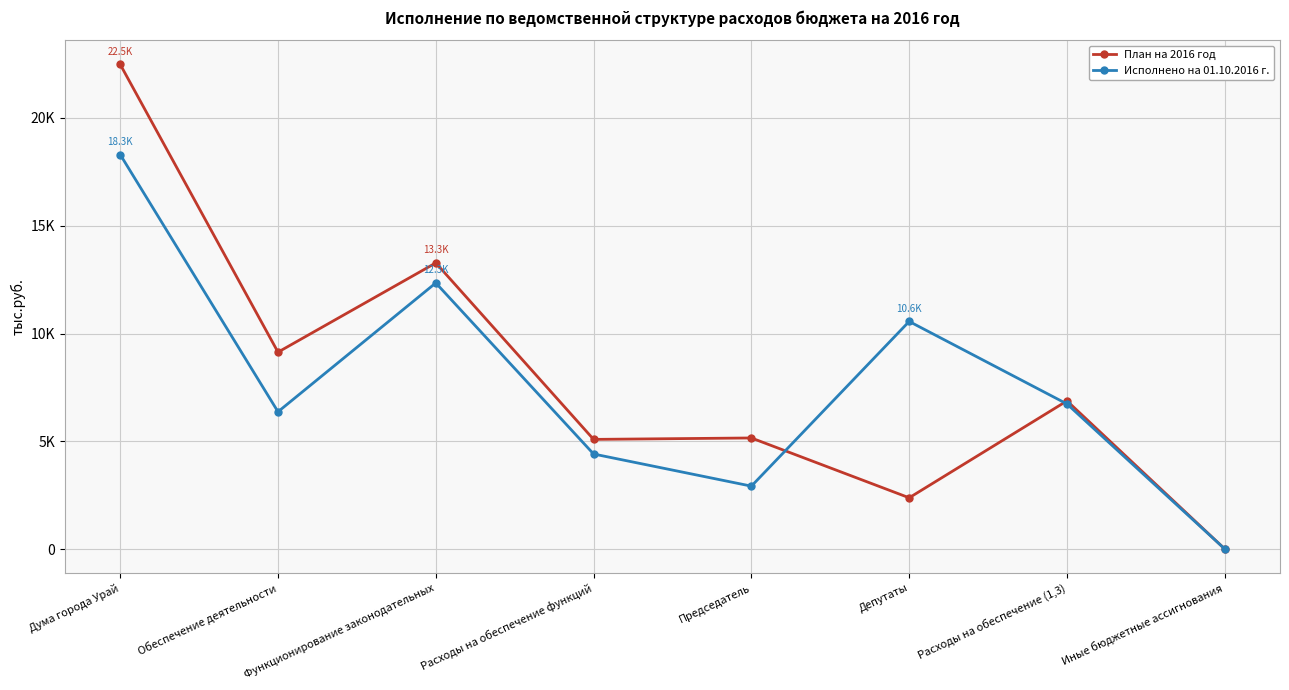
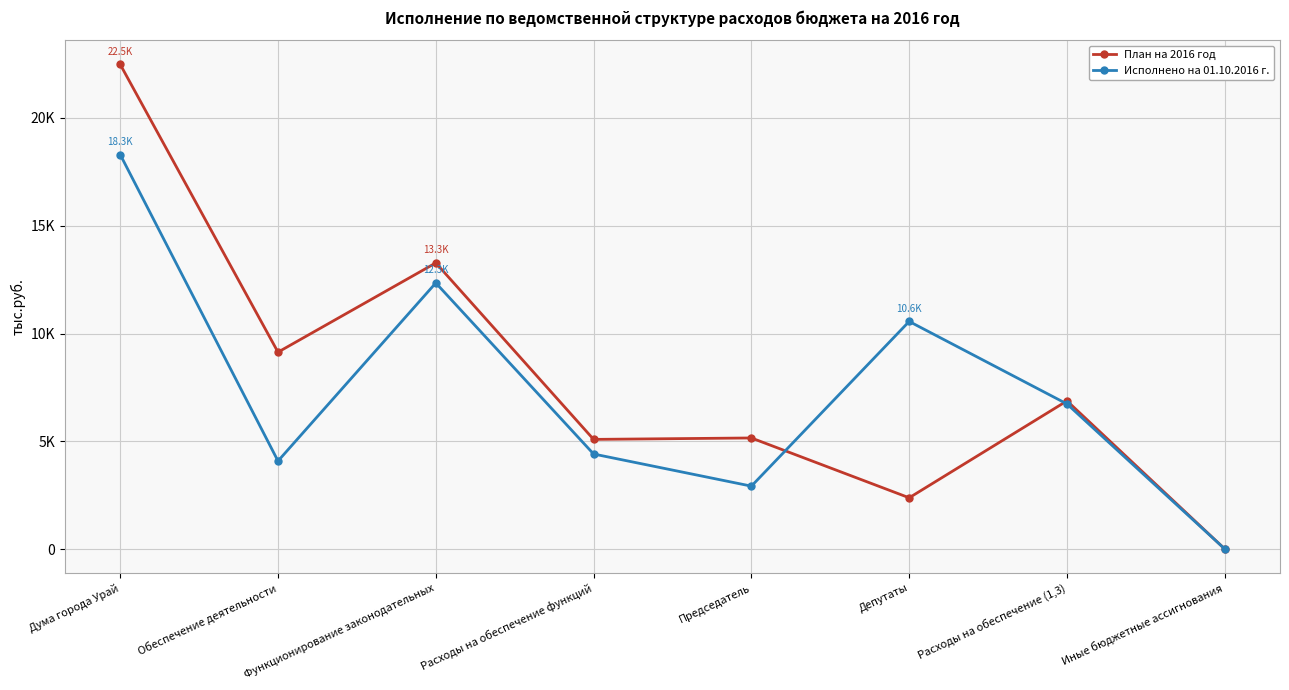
Исполнено на 01.10.2016 г., Обеспечение деятельности: 6400 -> 4100
